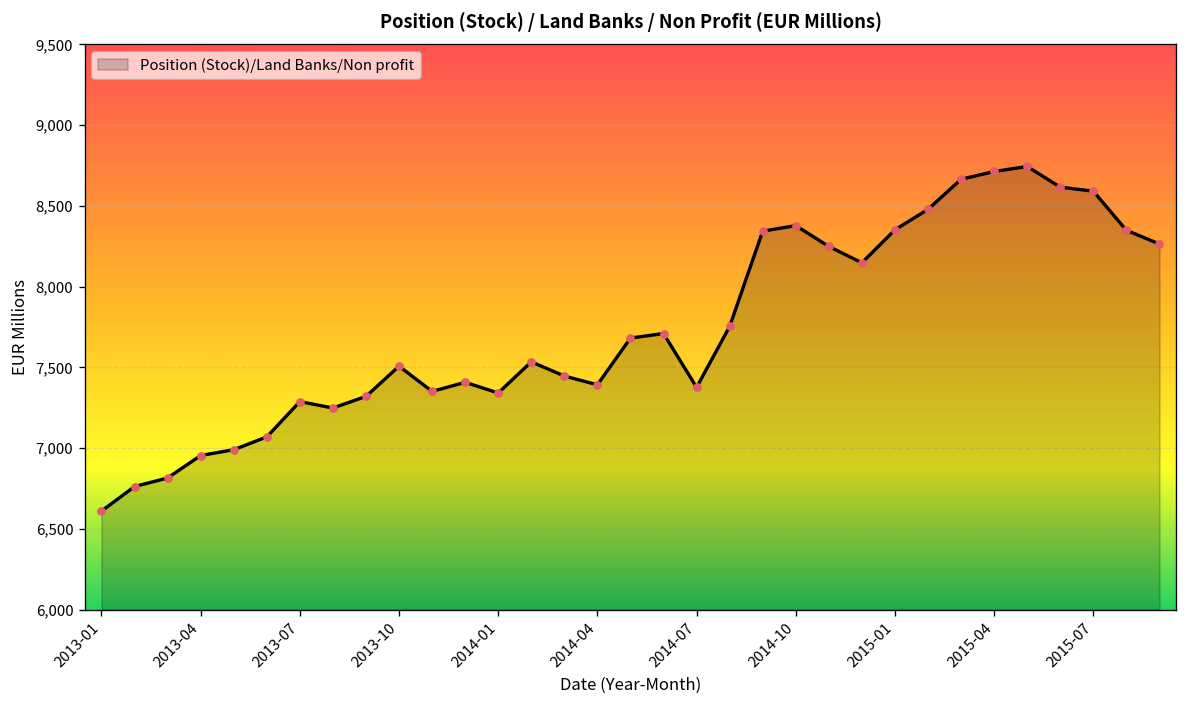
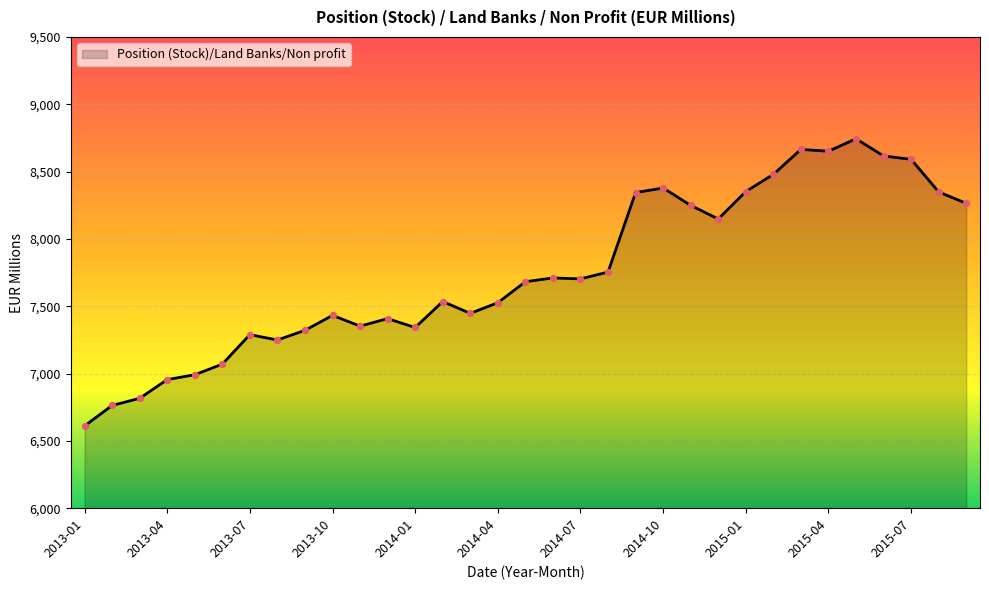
2013-10: 7,510 -> 7,430
2014-04: 7,390 -> 7,530
2014-07: 7,380 -> 7,700
2015-04: 8,710 -> 8,650
